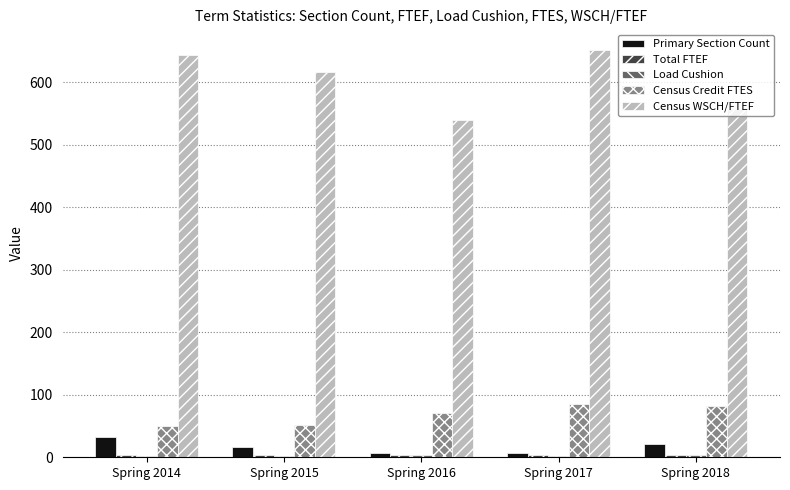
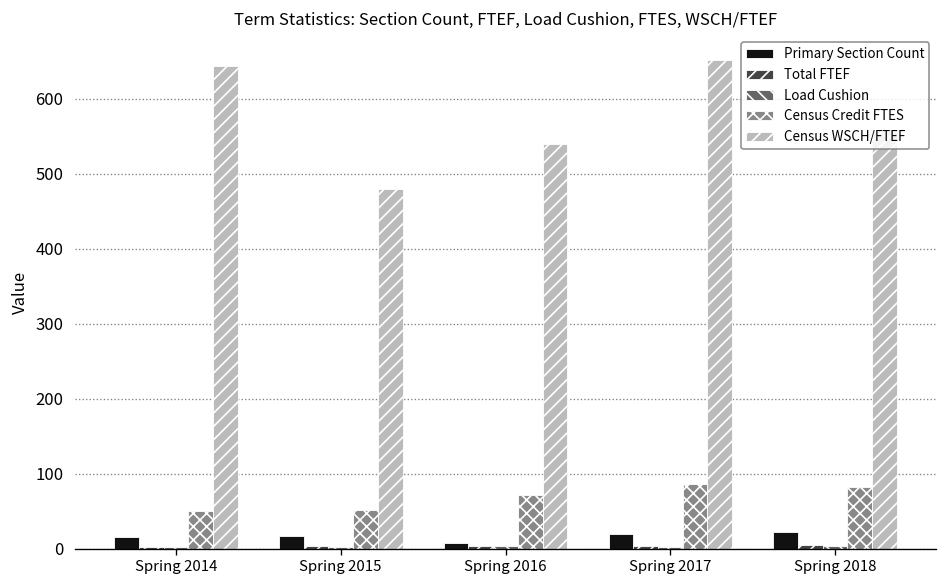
Primary Section Count, Spring 2014: 30 -> 20
Census WSCH/FTEF, Spring 2015: 620 -> 480
Primary Section Count, Spring 2017: 10 -> 20
